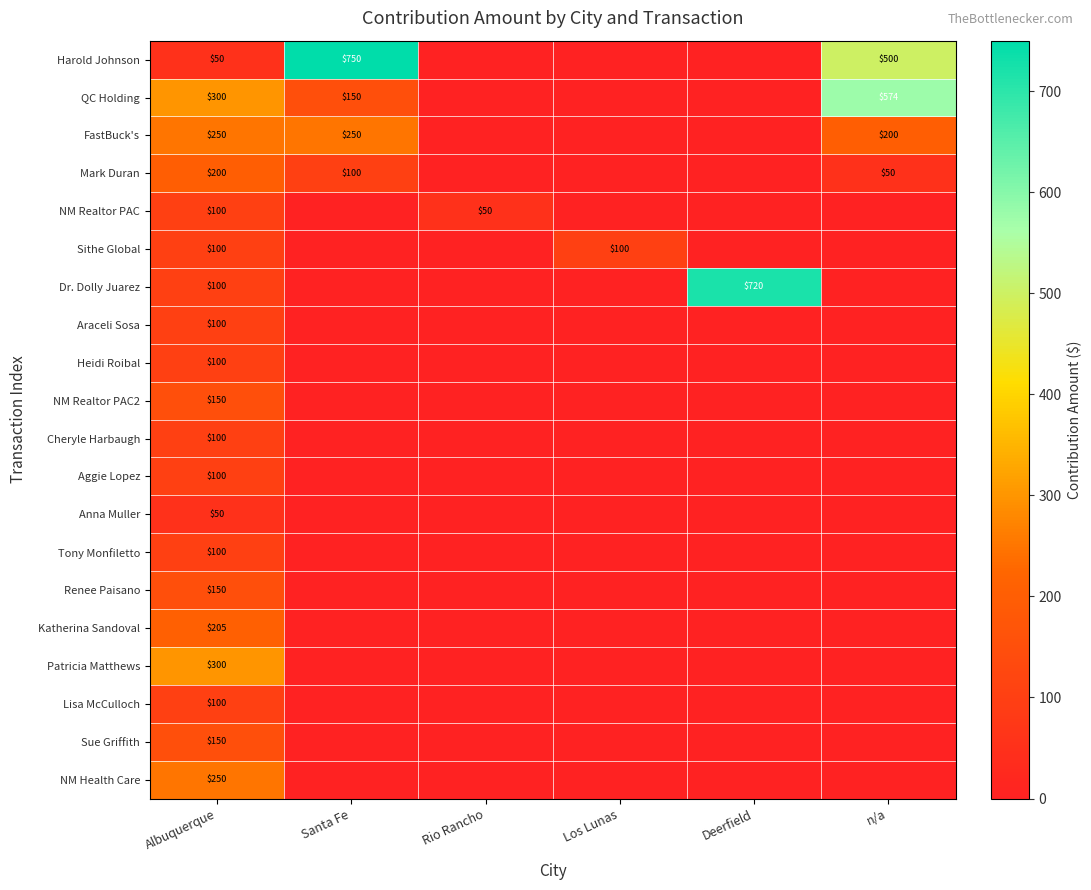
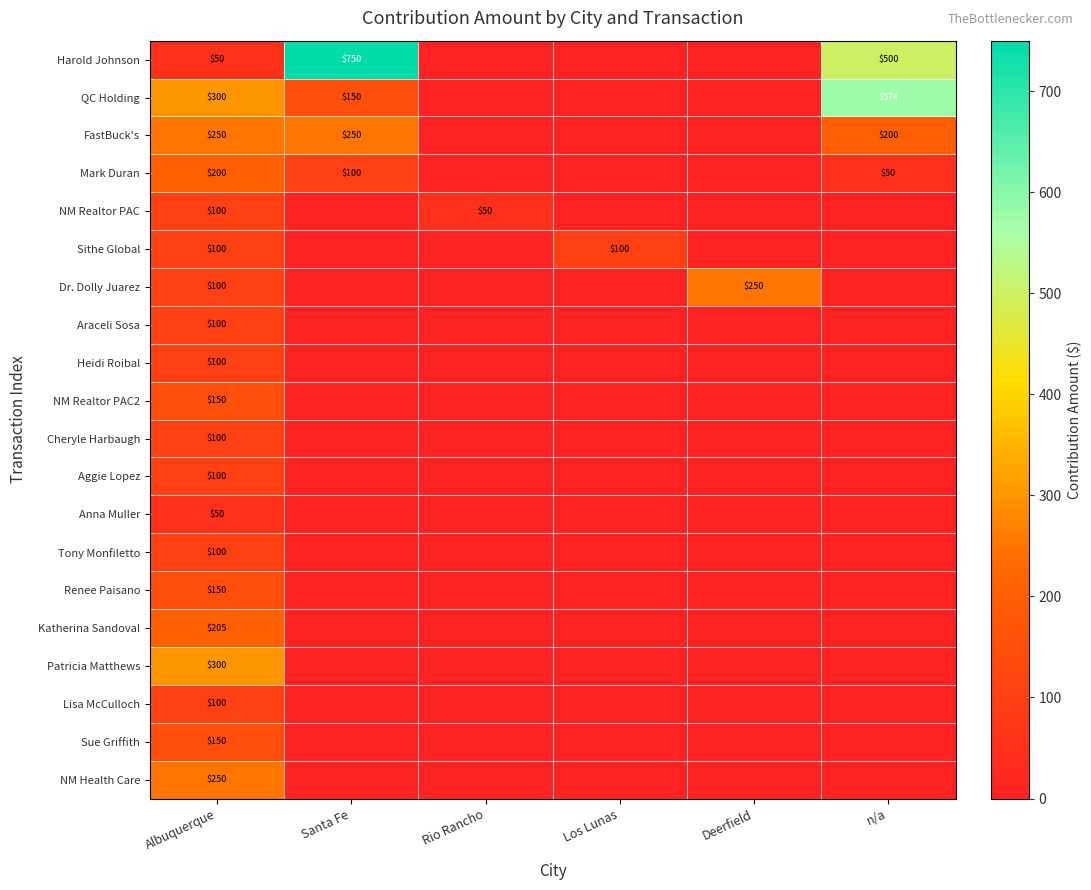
Dr. Dolly Juarez, Deerfield: $720 -> $250
